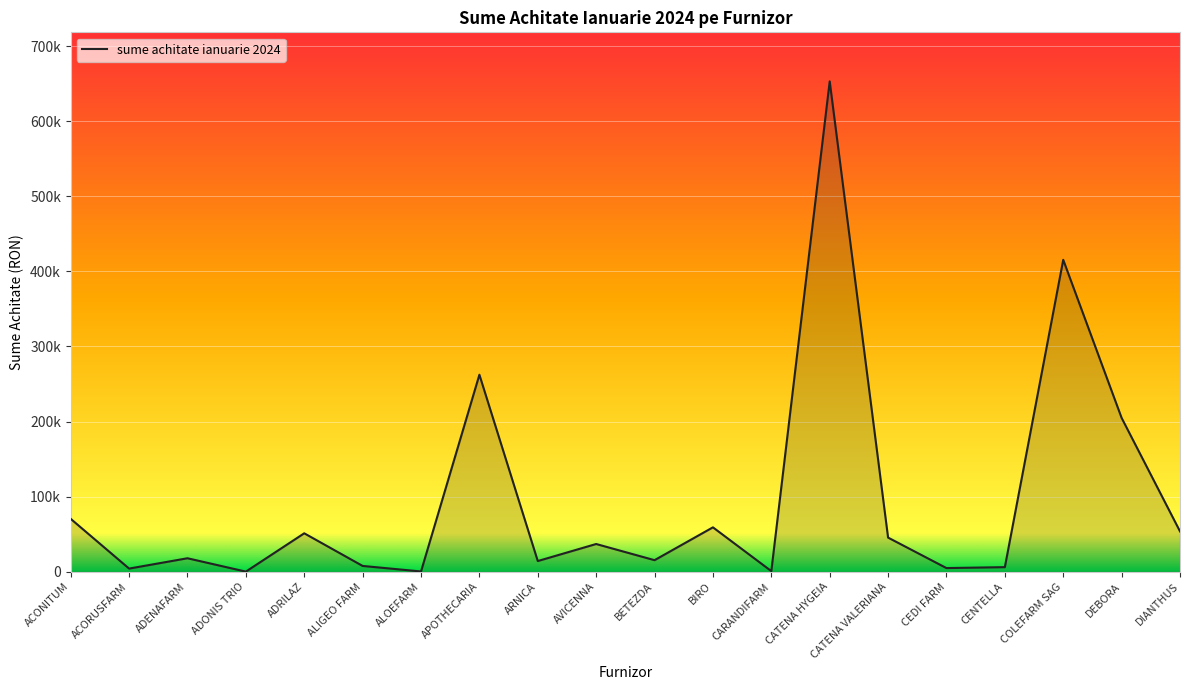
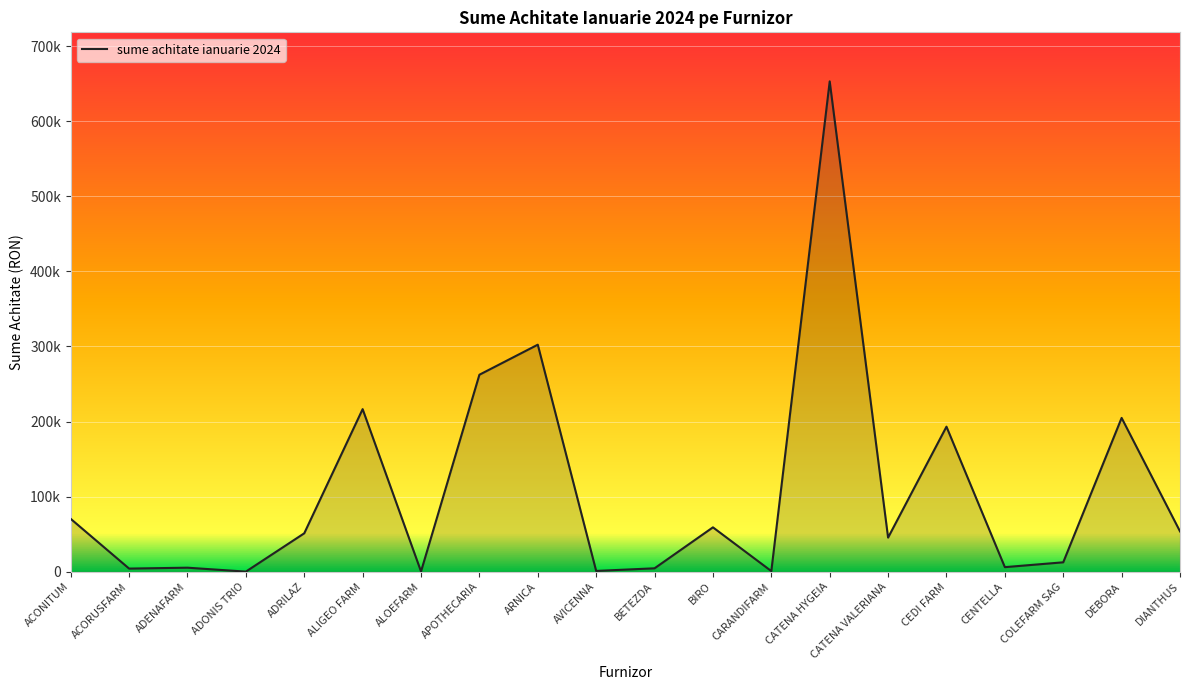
ADENAFARM: 20000 -> 10000
ALIGEO FARM: 10000 -> 220000
ARNICA: 10000 -> 300000
AVICENNA: 40000 -> 0
BETEZDA: 20000 -> 0
CEDI FARM: 0 -> 190000
COLEFARM SAG: 420000 -> 10000
